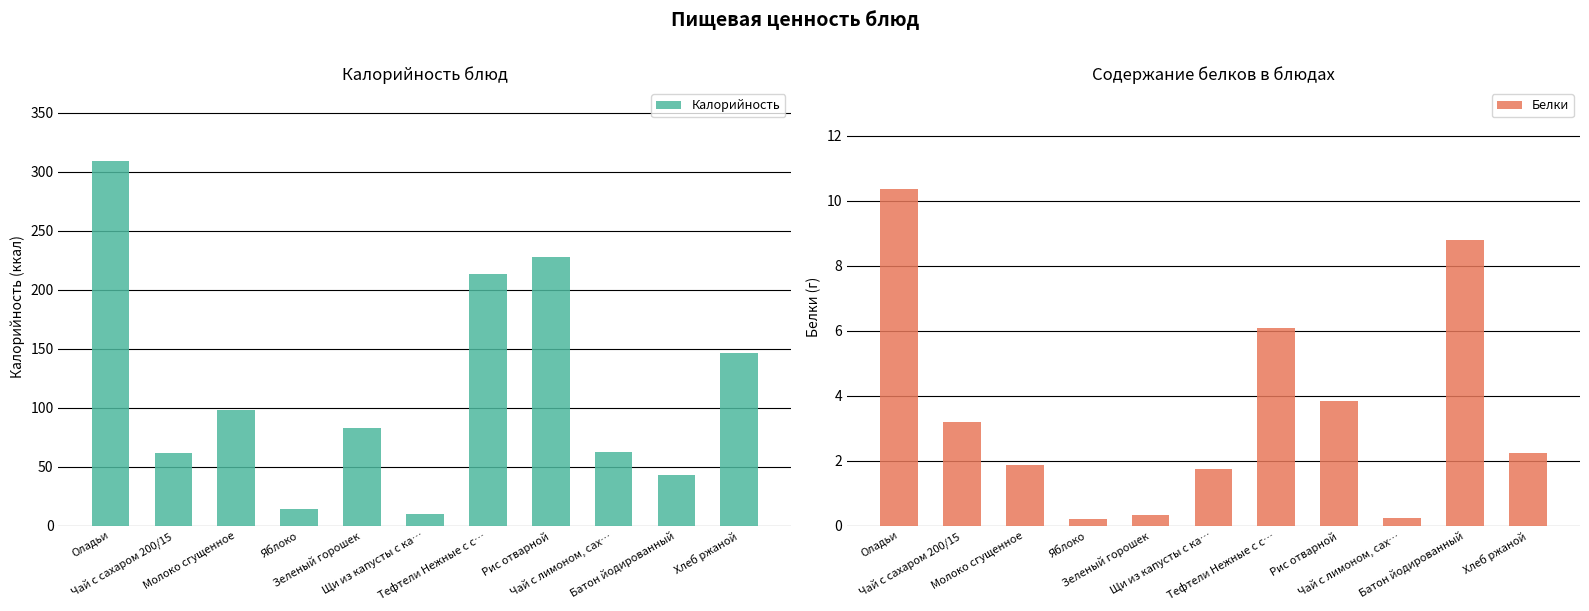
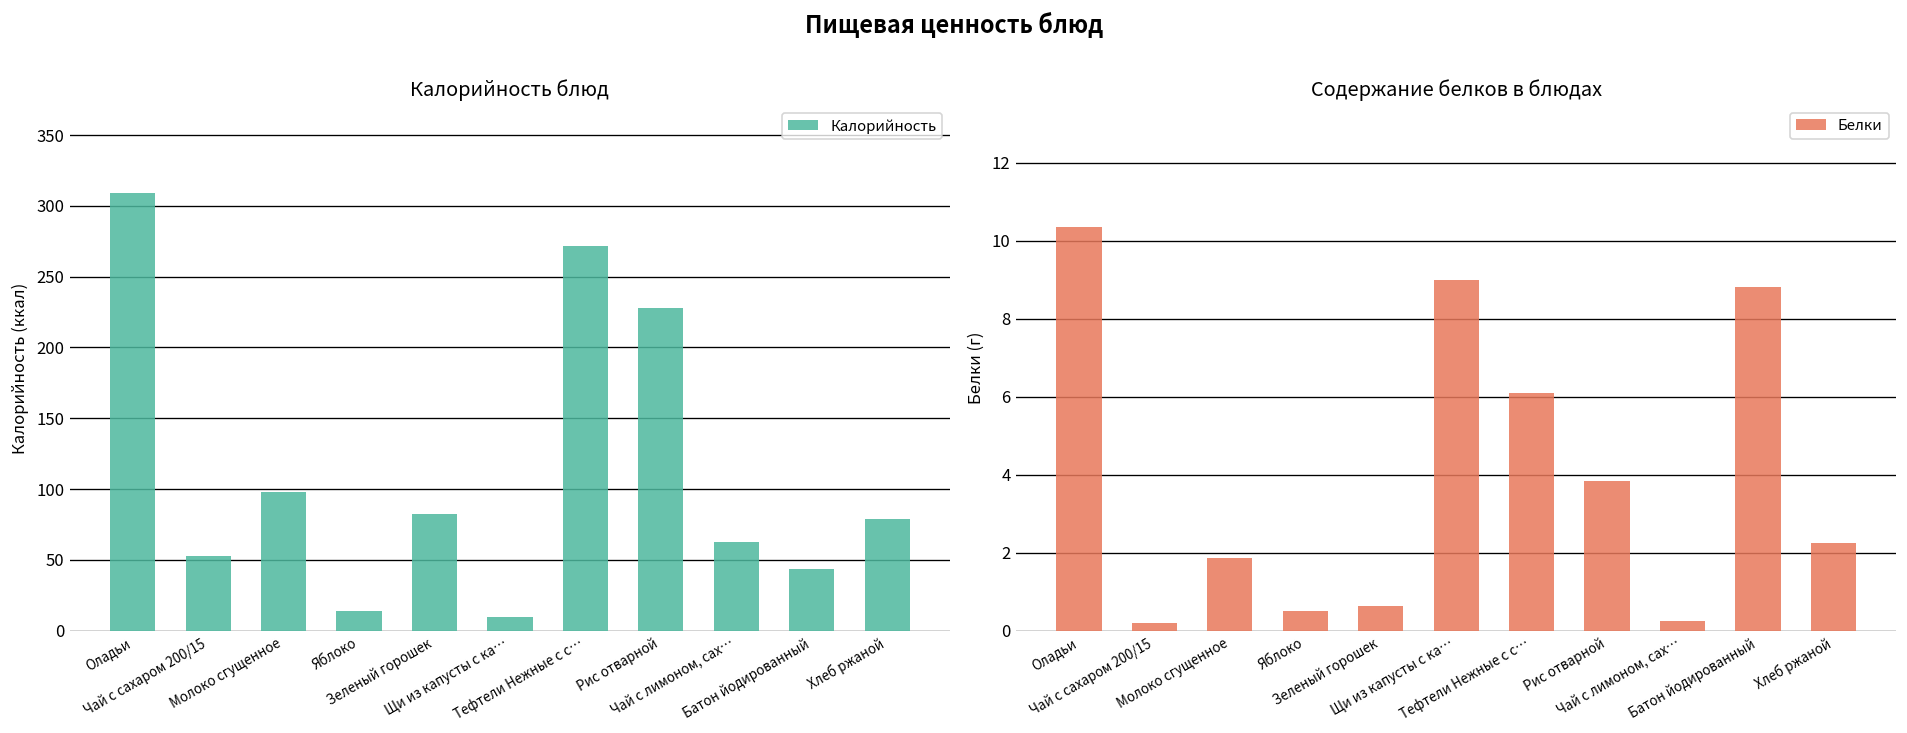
Калорийность блюд, Чай с сахаром 200/15: 61 -> 52
Калорийность блюд, Тефтели Нежные с с…: 213 -> 272
Калорийность блюд, Хлеб ржаной: 147 -> 79
Содержание белков в блюдах, Чай с сахаром 200/15: 3.2 -> 0.2
Содержание белков в блюдах, Яблоко: 0.2 -> 0.5
Содержание белков в блюдах, Зеленый горошек: 0.3 -> 0.6
Содержание белков в блюдах, Щи из капусты с ка…: 1.7 -> 9.0
